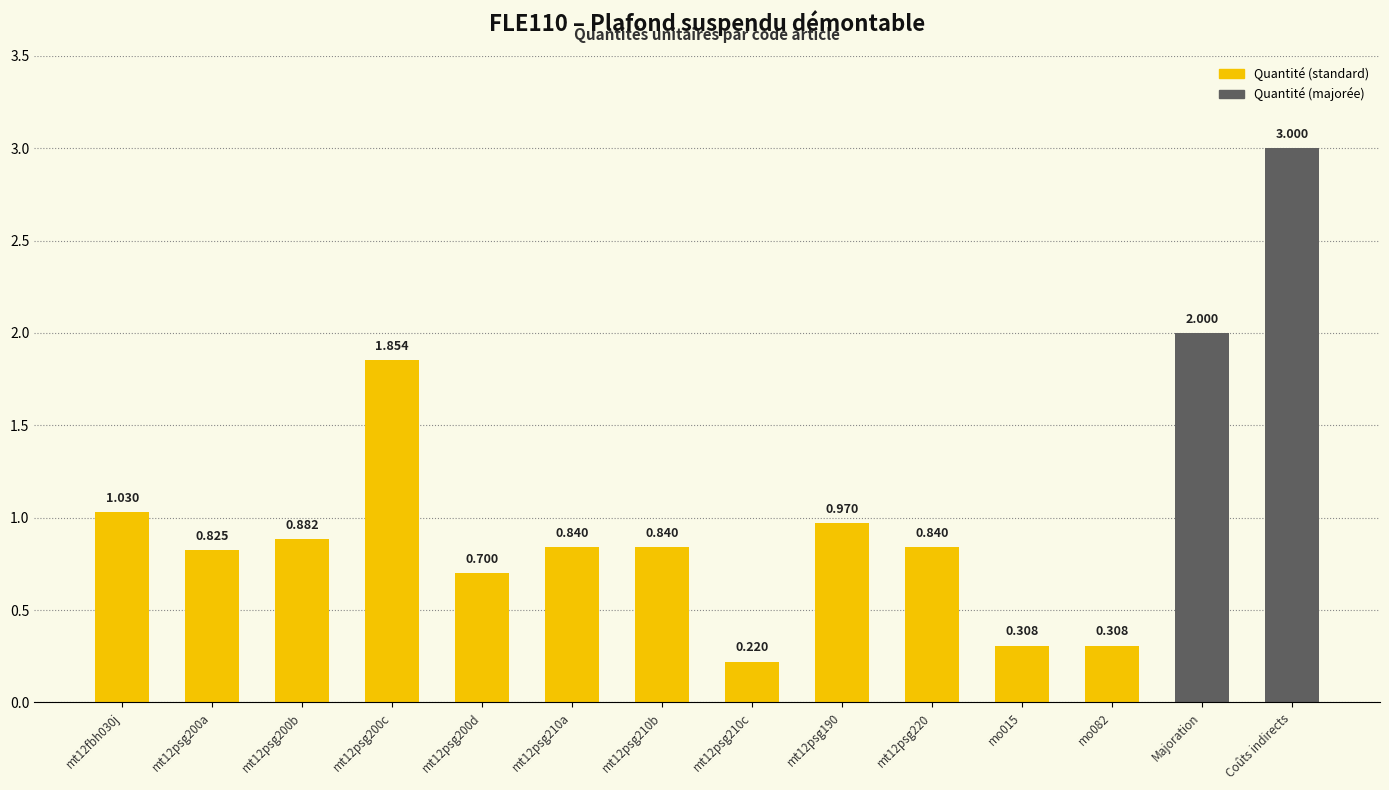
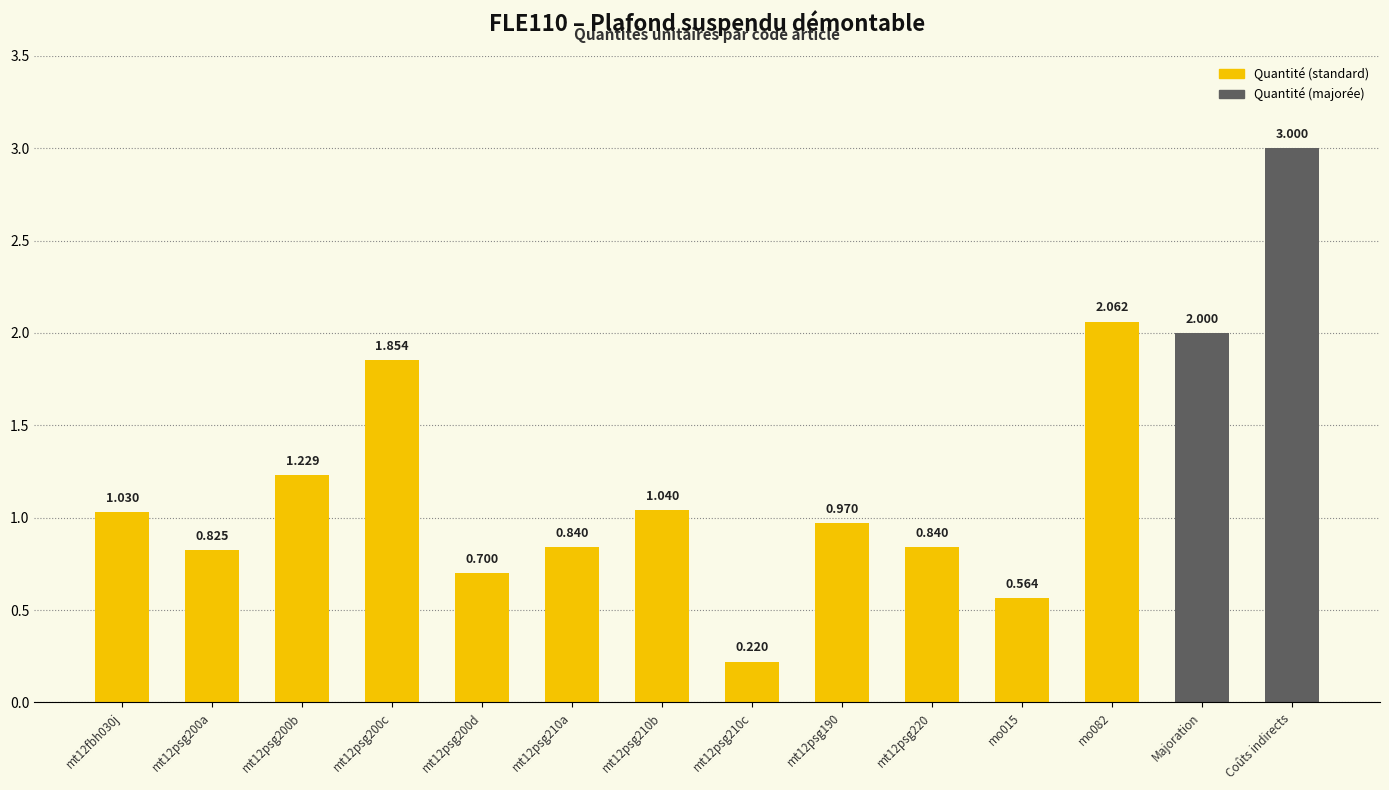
mt12psg200b: 0.882 -> 1.229
mt12psg210b: 0.840 -> 1.040
mo015: 0.308 -> 0.564
mo082: 0.308 -> 2.062
